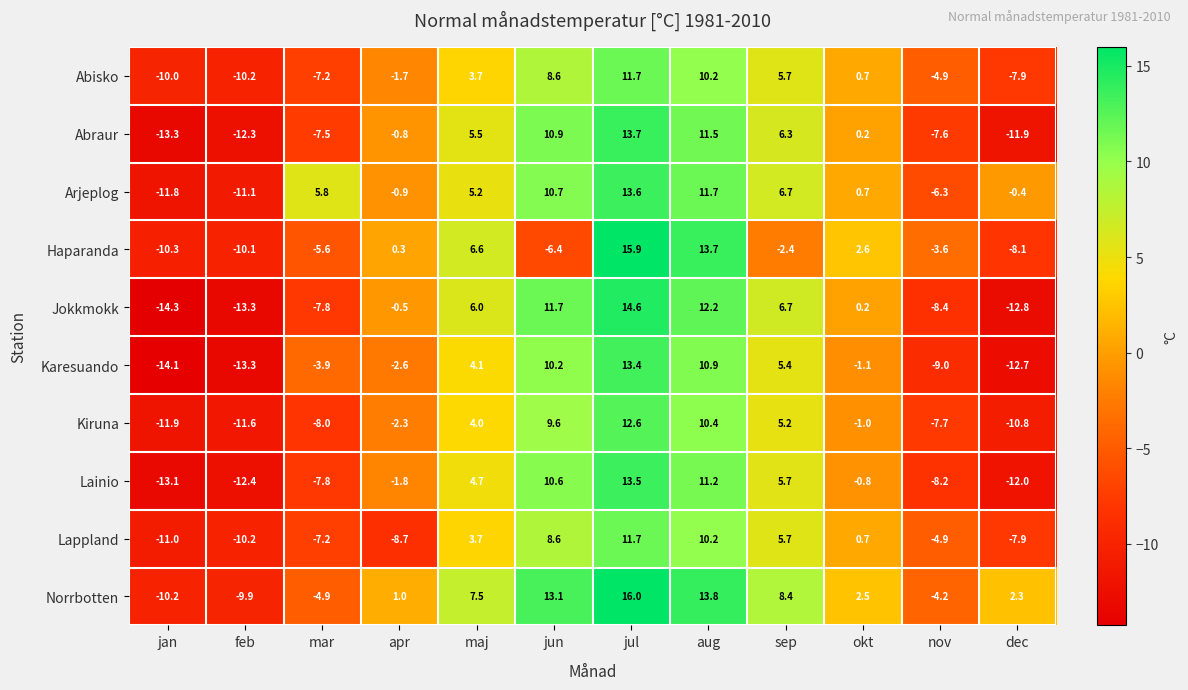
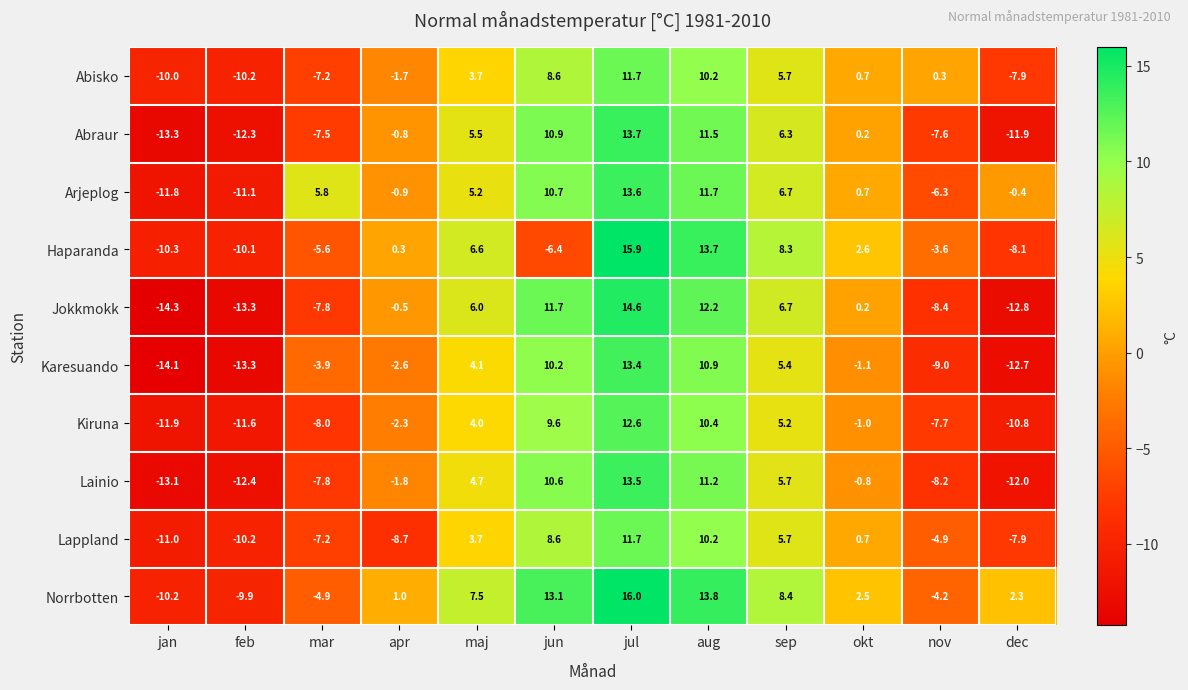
Abisko, nov: -4.9 -> 0.3
Haparanda, sep: -2.4 -> 8.3
